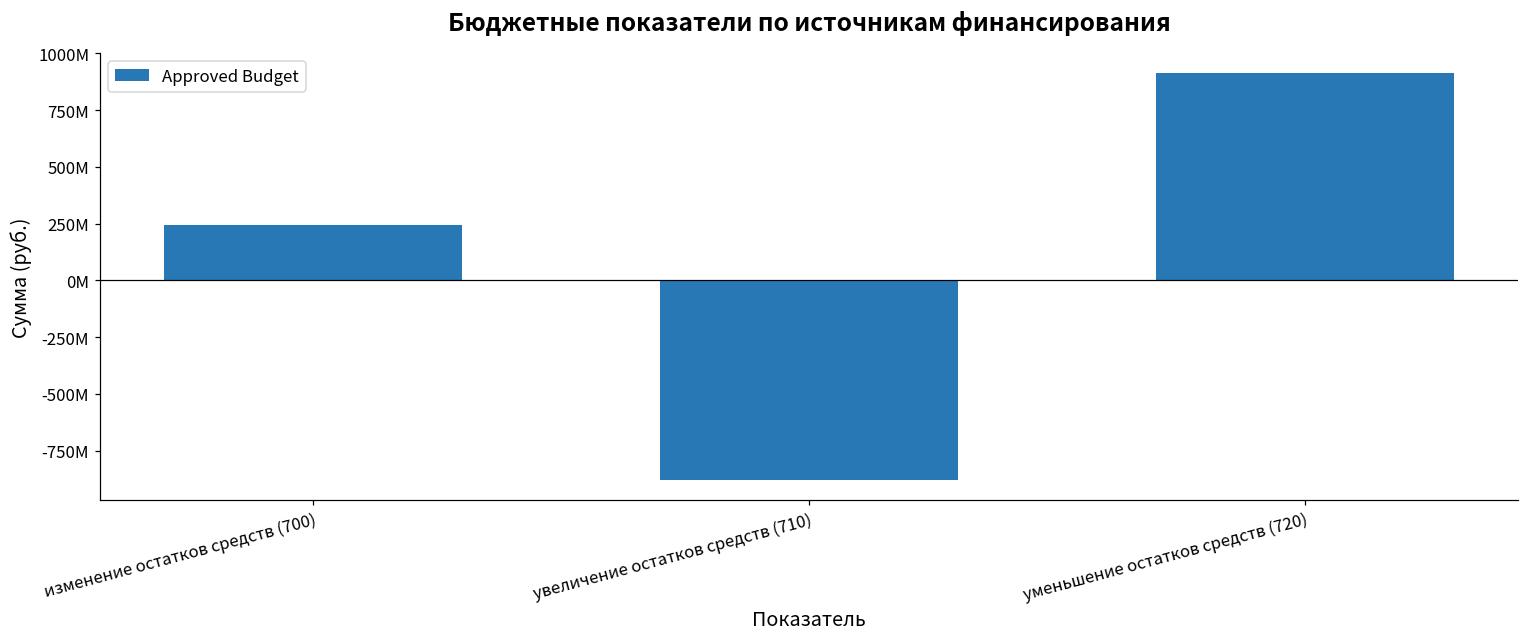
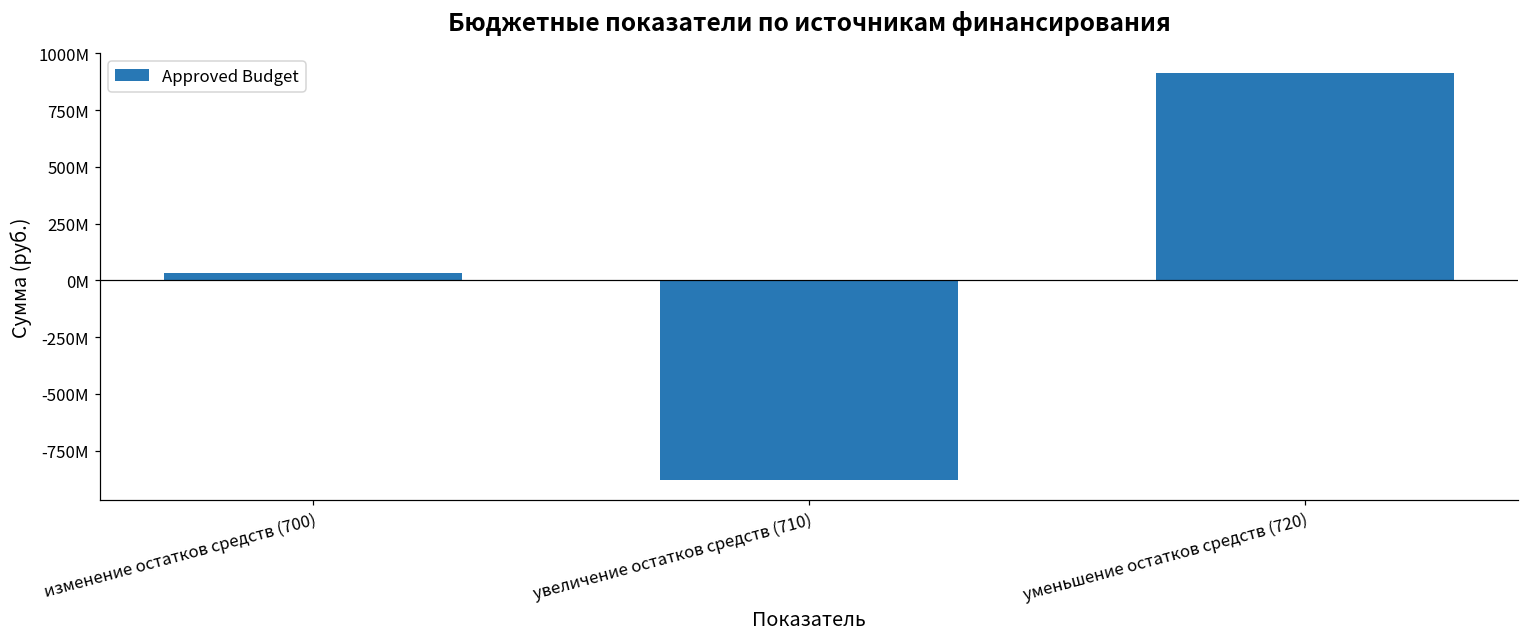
изменение остатков средств (700): 240000000 -> 30000000
